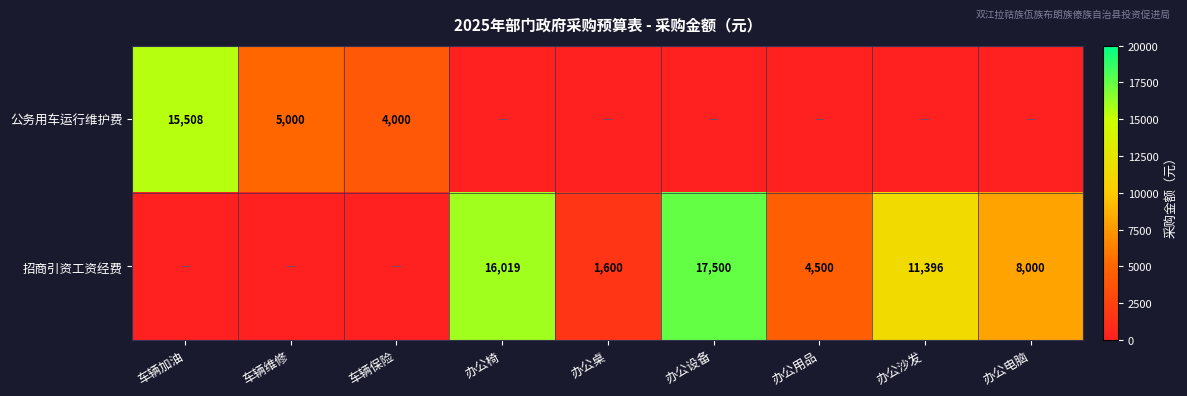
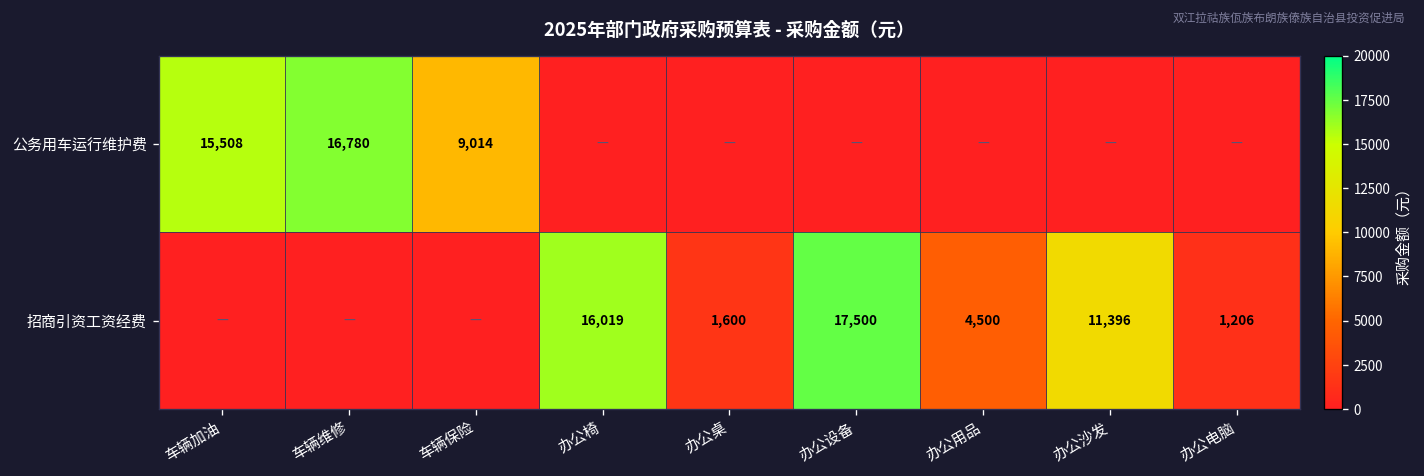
公务用车运行维护费, 车辆维修: 5,000 -> 16,780
公务用车运行维护费, 车辆保险: 4,000 -> 9,014
招商引资工资经费, 办公电脑: 8,000 -> 1,206
